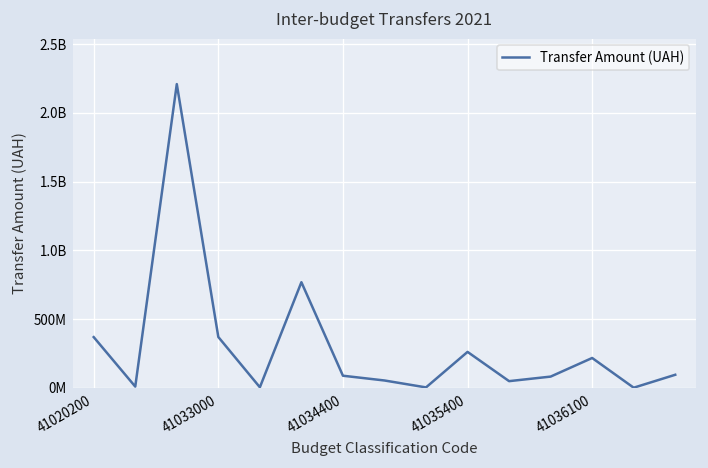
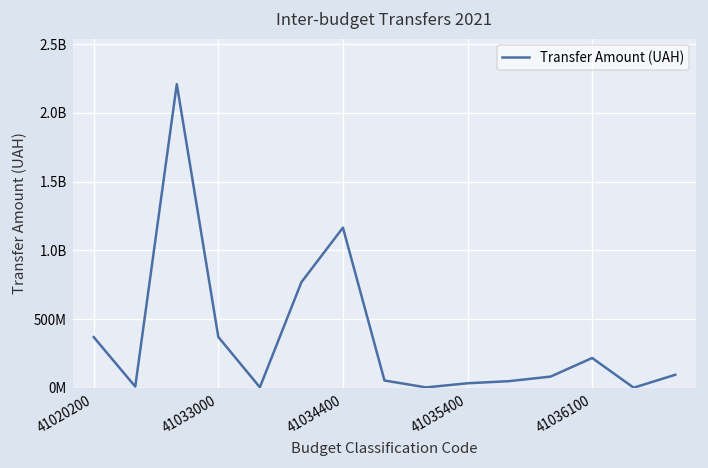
41034400: 90000000 -> 1170000000
41035400: 260000000 -> 30000000
